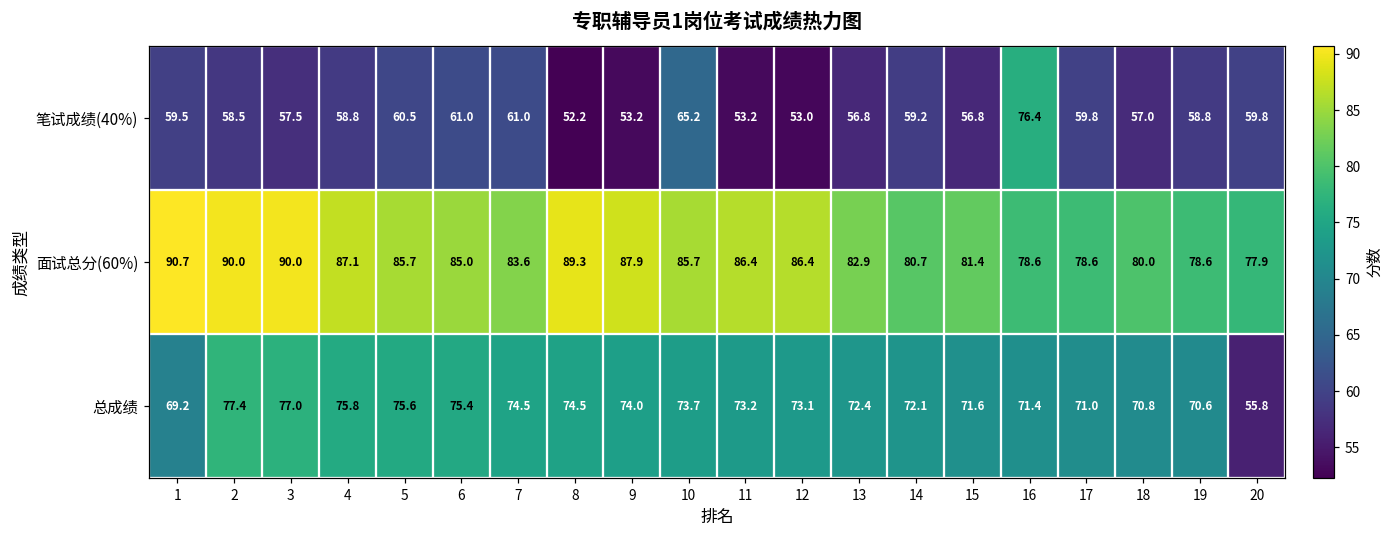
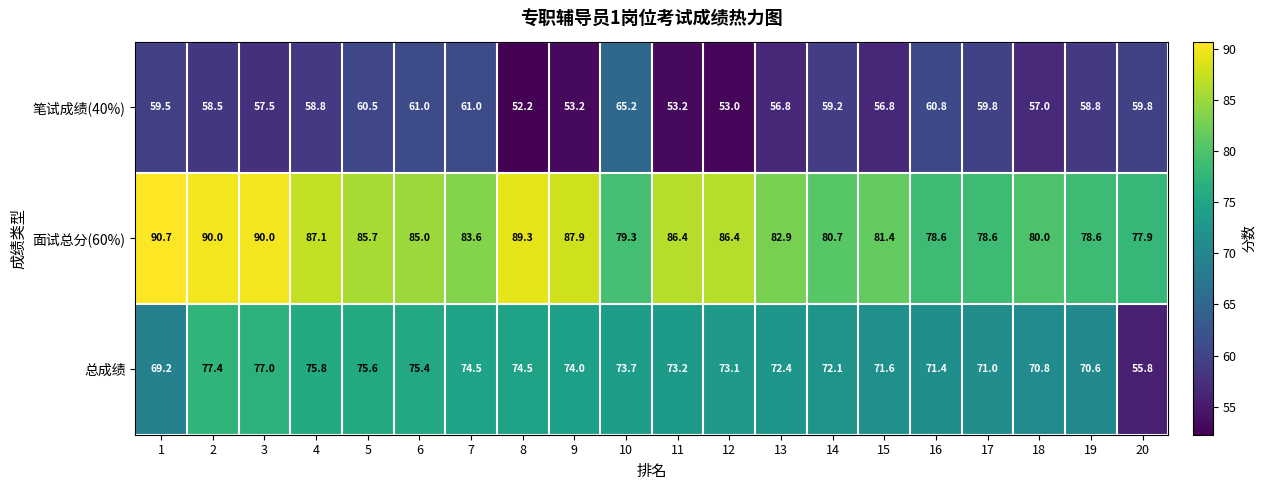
笔试成绩(40%), 16: 76.4 -> 60.8
面试总分(60%), 10: 85.7 -> 79.3
